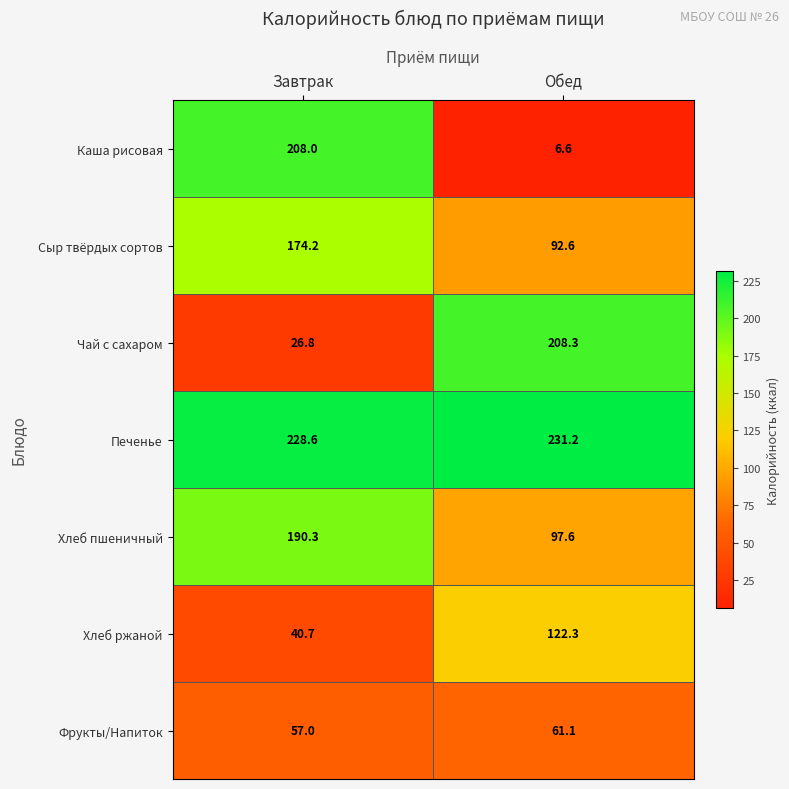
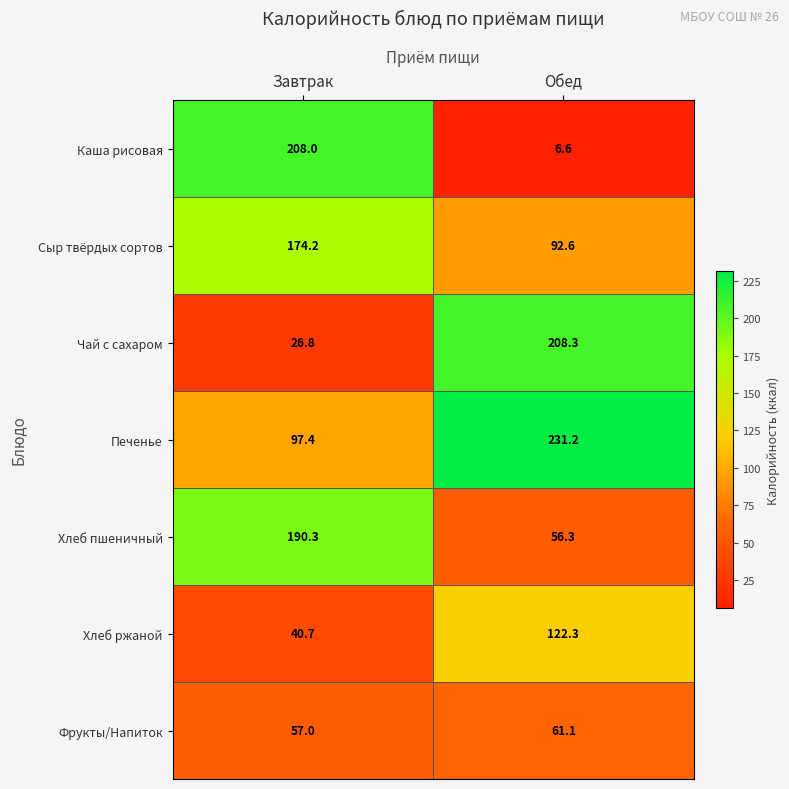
Печенье, Завтрак: 228.6 -> 97.4
Хлеб пшеничный, Обед: 97.6 -> 56.3
